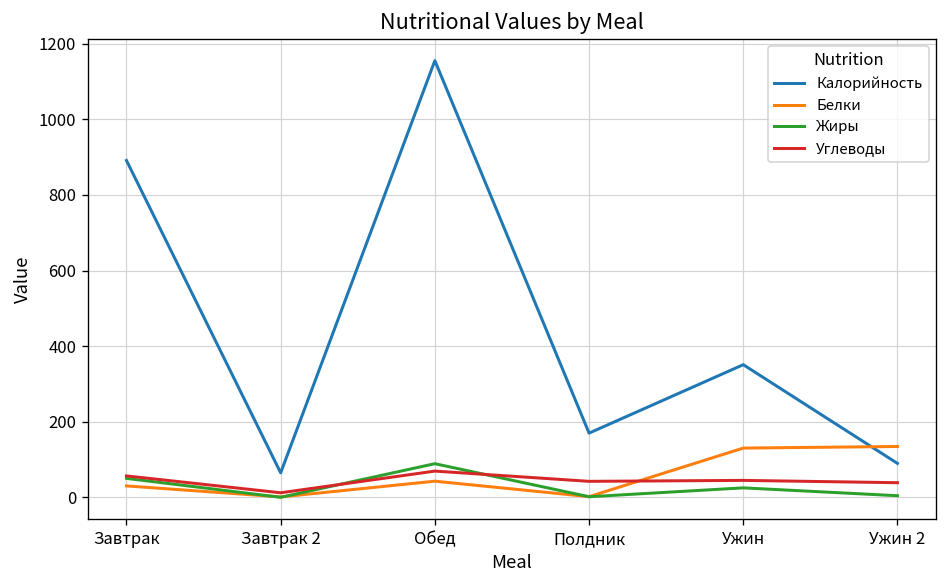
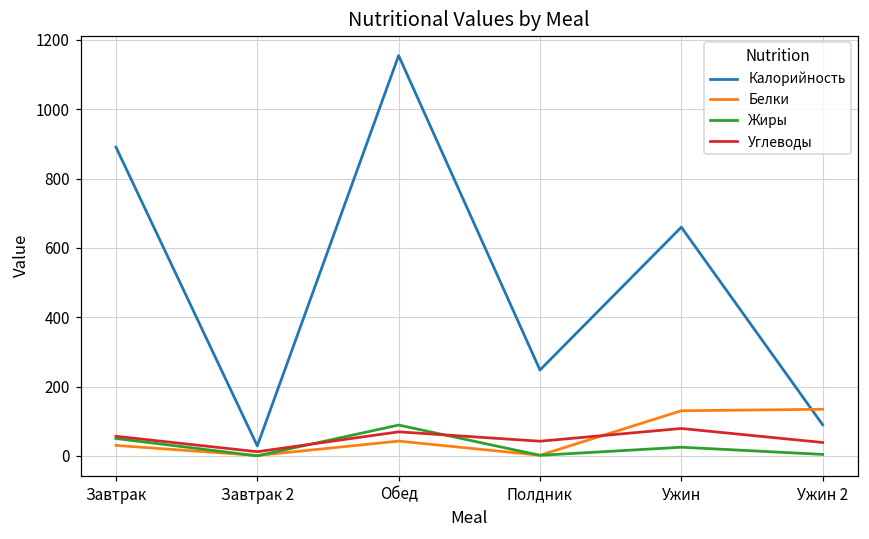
Калорийность, Завтрак 2: 70 -> 30
Калорийность, Полдник: 170 -> 250
Калорийность, Ужин: 350 -> 660
Углеводы, Ужин: 50 -> 80
